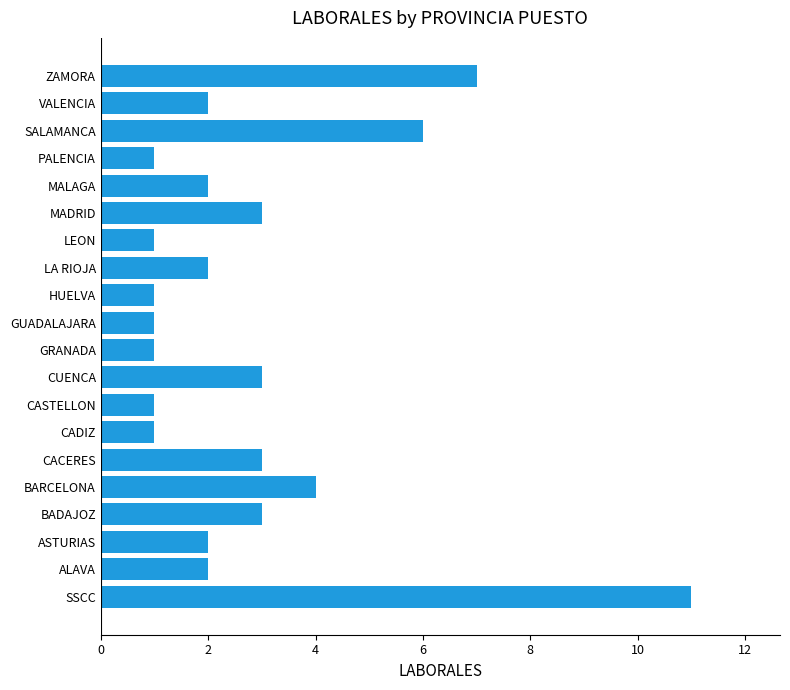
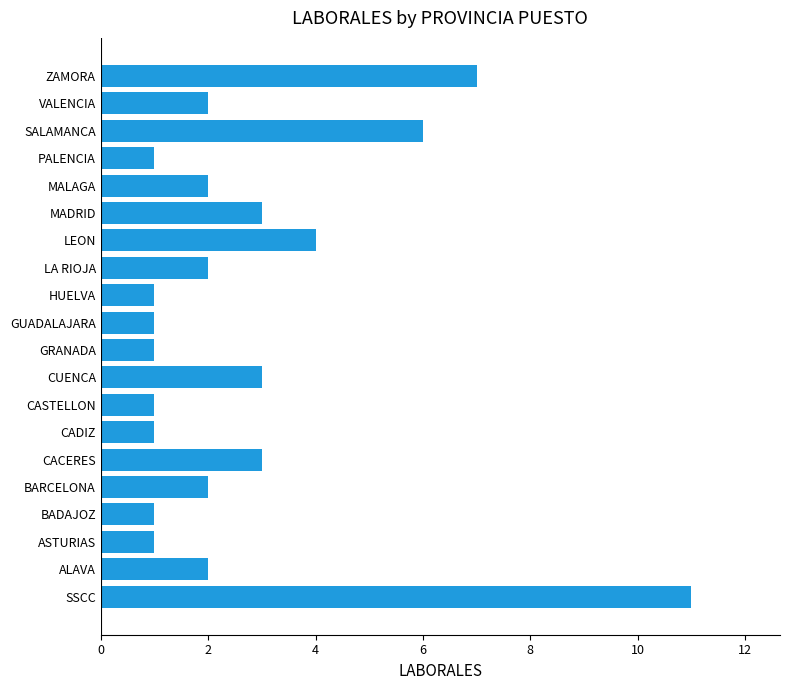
LEON: 1 -> 4
BARCELONA: 4 -> 2
BADAJOZ: 3 -> 1
ASTURIAS: 2 -> 1
